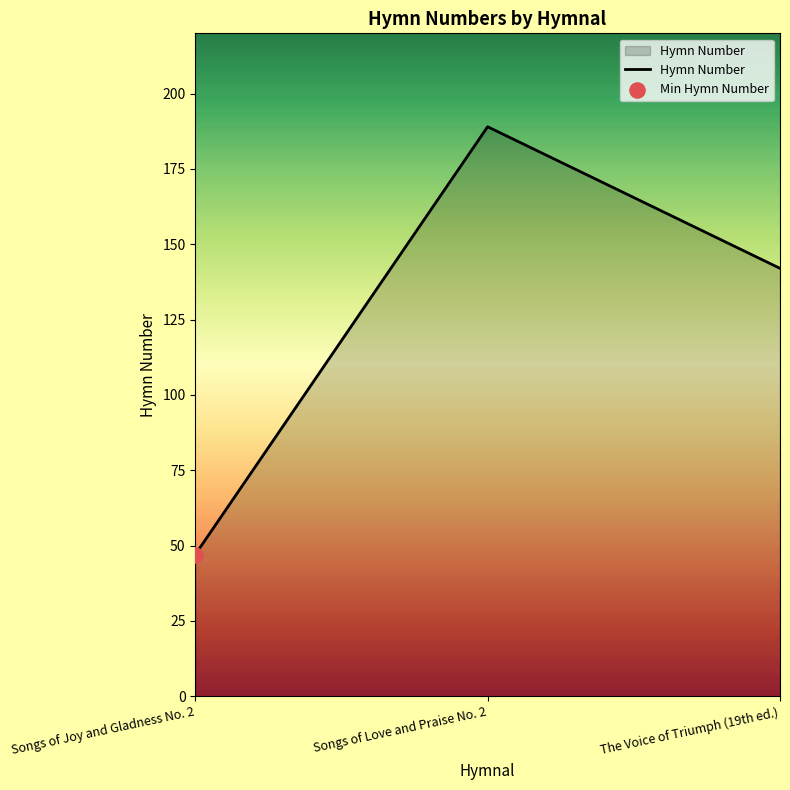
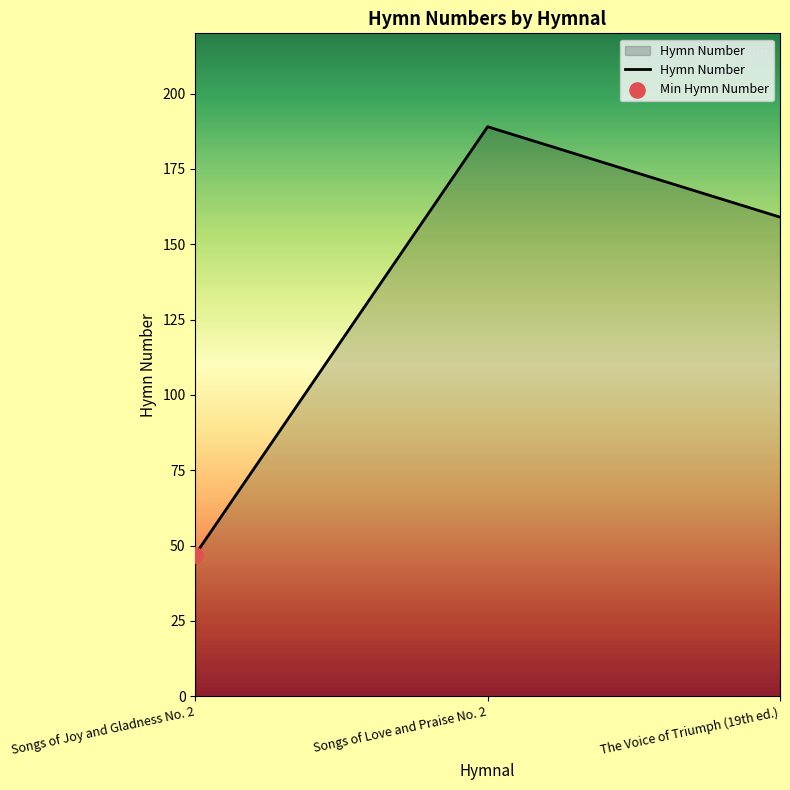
Hymn Number, The Voice of Triumph (19th ed.): 142 -> 159
